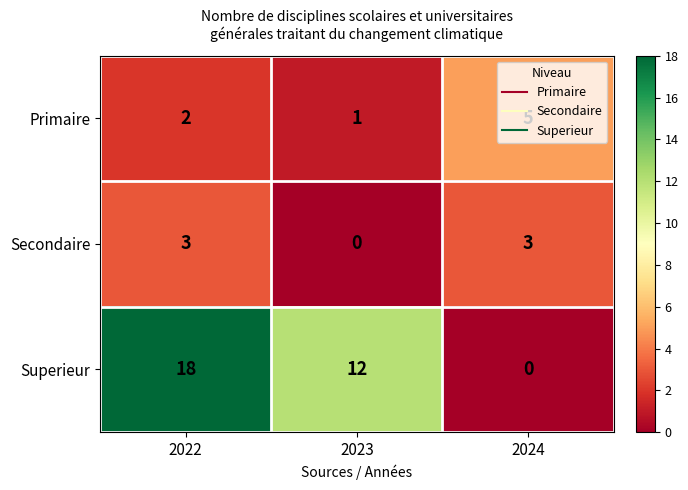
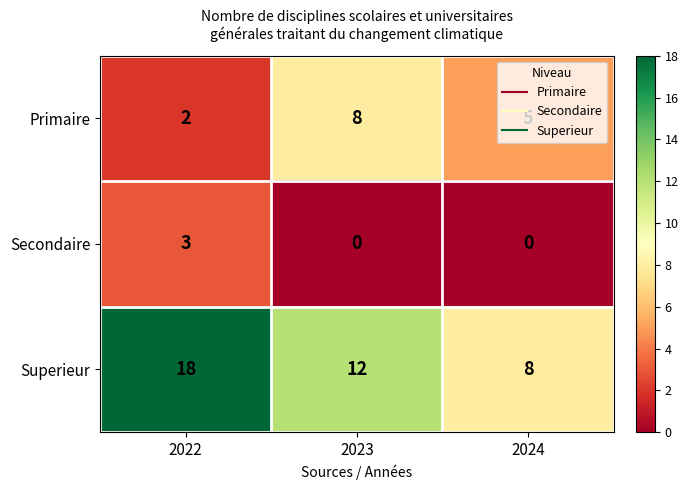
Primaire, 2023: 1 -> 8
Secondaire, 2024: 3 -> 0
Superieur, 2024: 0 -> 8
